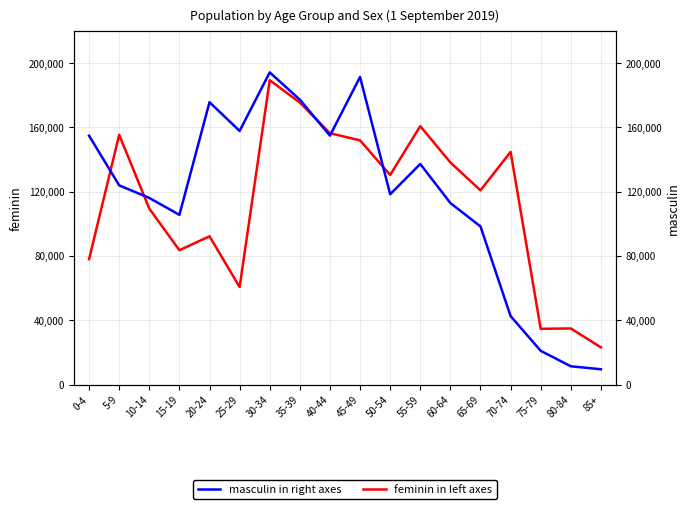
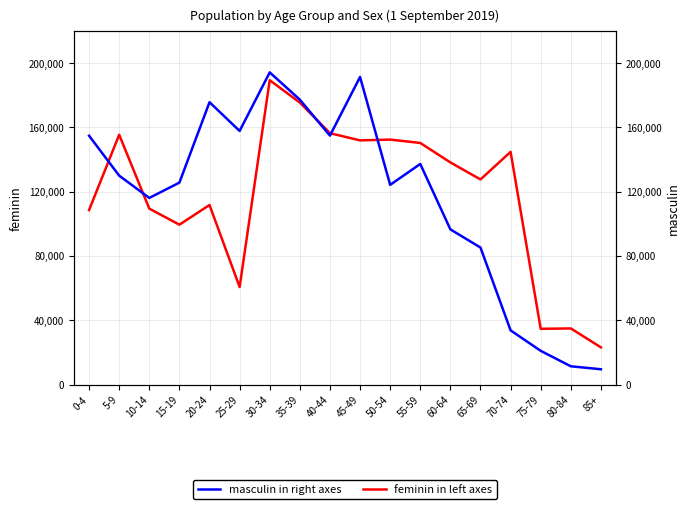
feminin in left axes, 0-4: 78,000 -> 109,000
feminin in left axes, 15-19: 84,000 -> 99,000
feminin in left axes, 20-24: 92,000 -> 112,000
feminin in left axes, 50-54: 130,000 -> 152,000
feminin in left axes, 55-59: 161,000 -> 150,000
feminin in left axes, 65-69: 121,000 -> 128,000
masculin in right axes, 5-9: 124,000 -> 130,000
masculin in right axes, 15-19: 106,000 -> 126,000
masculin in right axes, 50-54: 118,000 -> 124,000
masculin in right axes, 60-64: 113,000 -> 97,000
masculin in right axes, 65-69: 98,000 -> 85,000
masculin in right axes, 70-74: 43,000 -> 34,000
